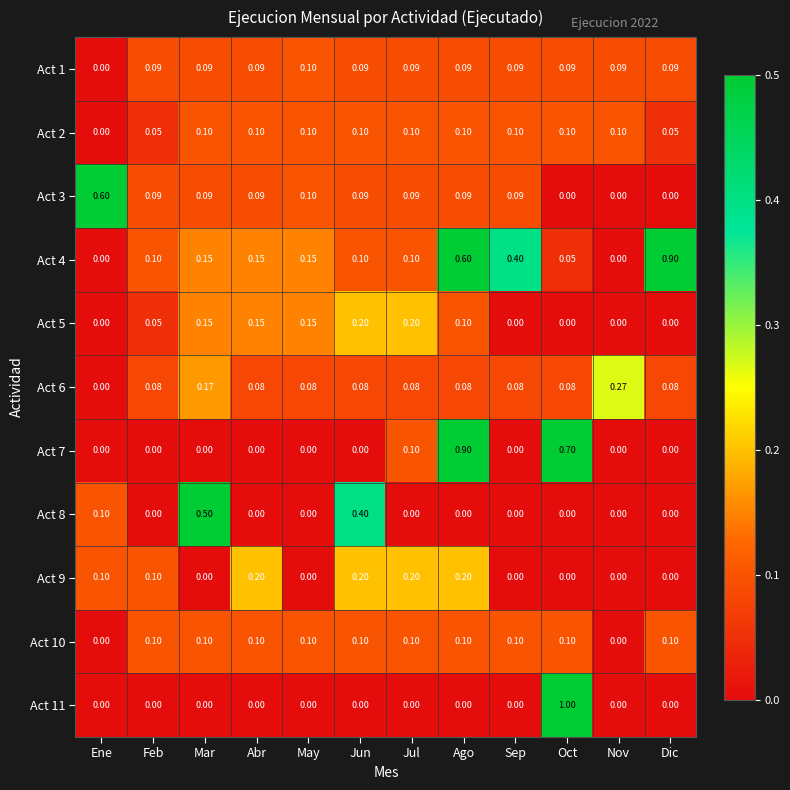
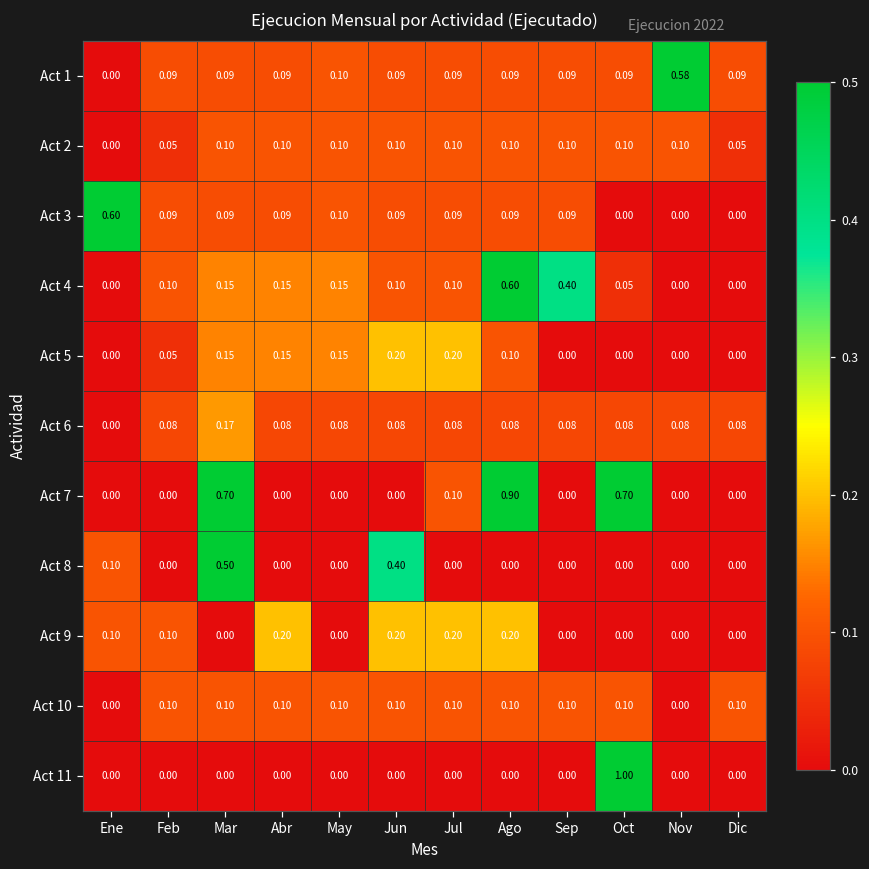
Act 1, Nov: 0.09 -> 0.58
Act 4, Dic: 0.90 -> 0.00
Act 6, Nov: 0.27 -> 0.08
Act 7, Mar: 0.00 -> 0.70
